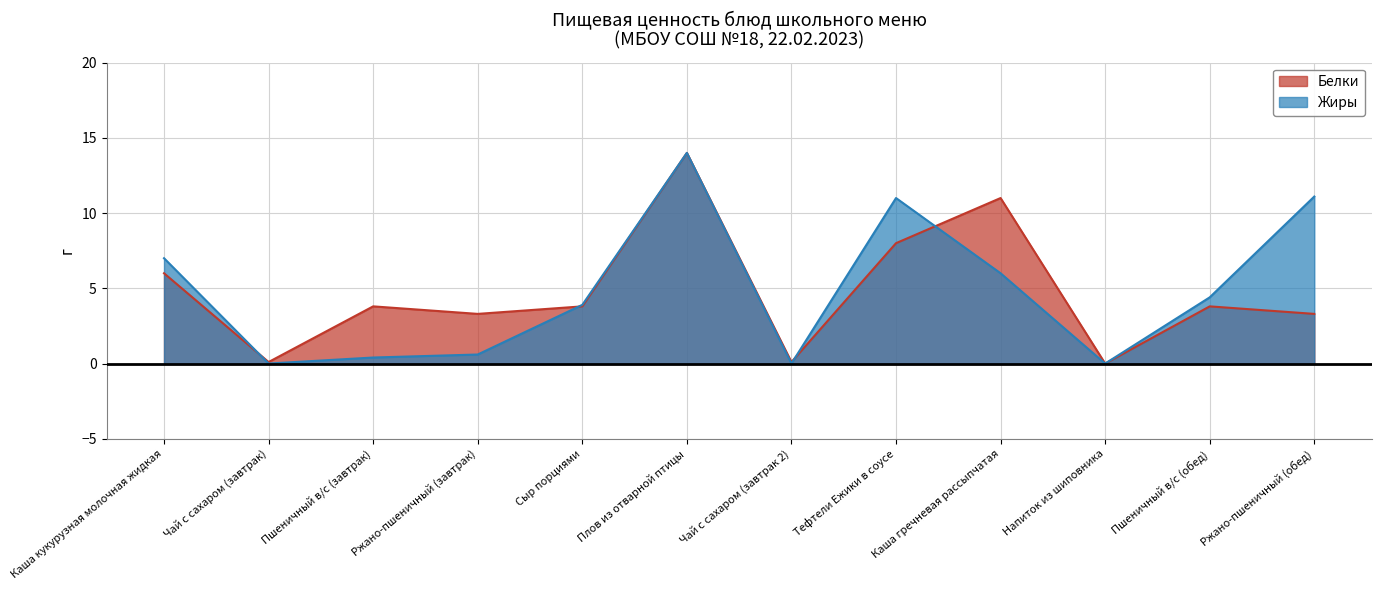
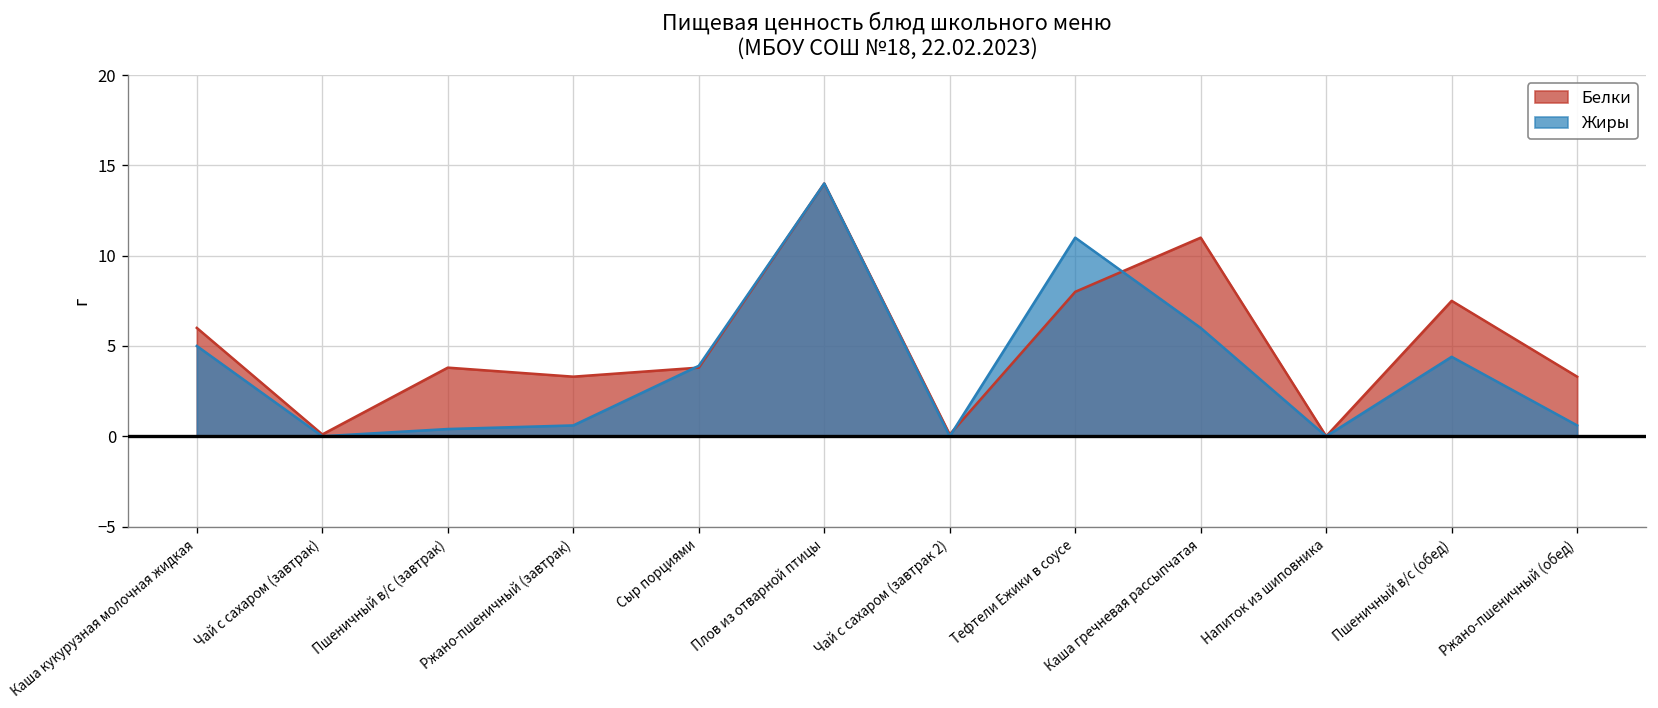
Жиры, Каша кукурузная молочная жидкая: 7 -> 5
Белки, Пшеничный в/с (обед): 3.8 -> 7.5
Жиры, Ржано-пшеничный (обед): 11.1 -> 0.6
